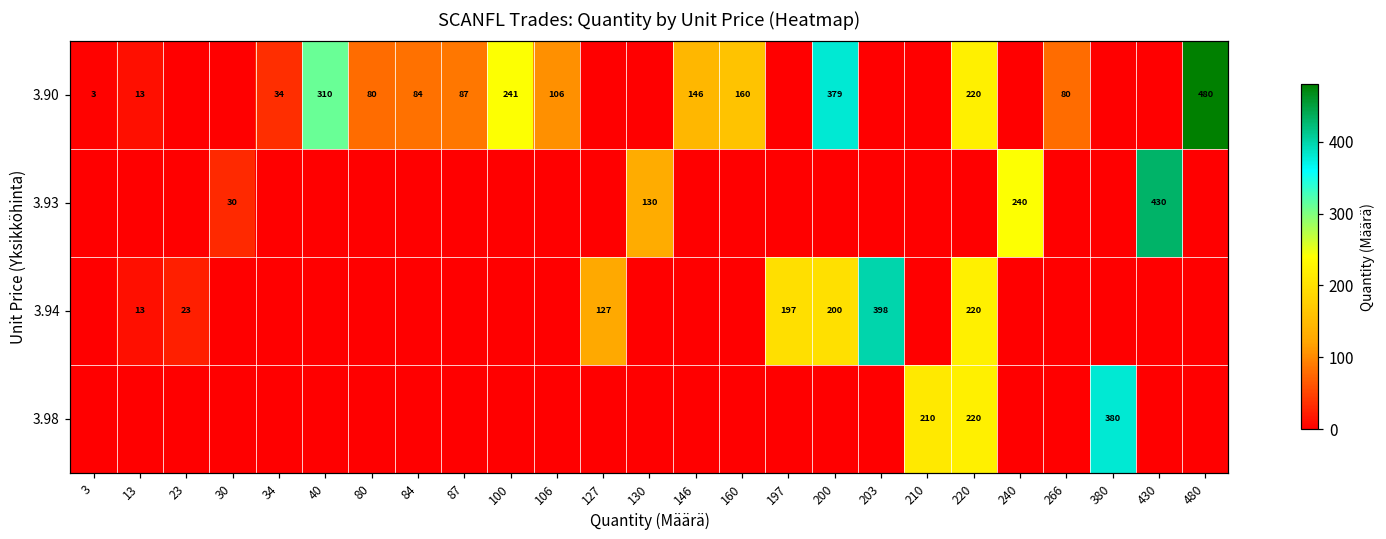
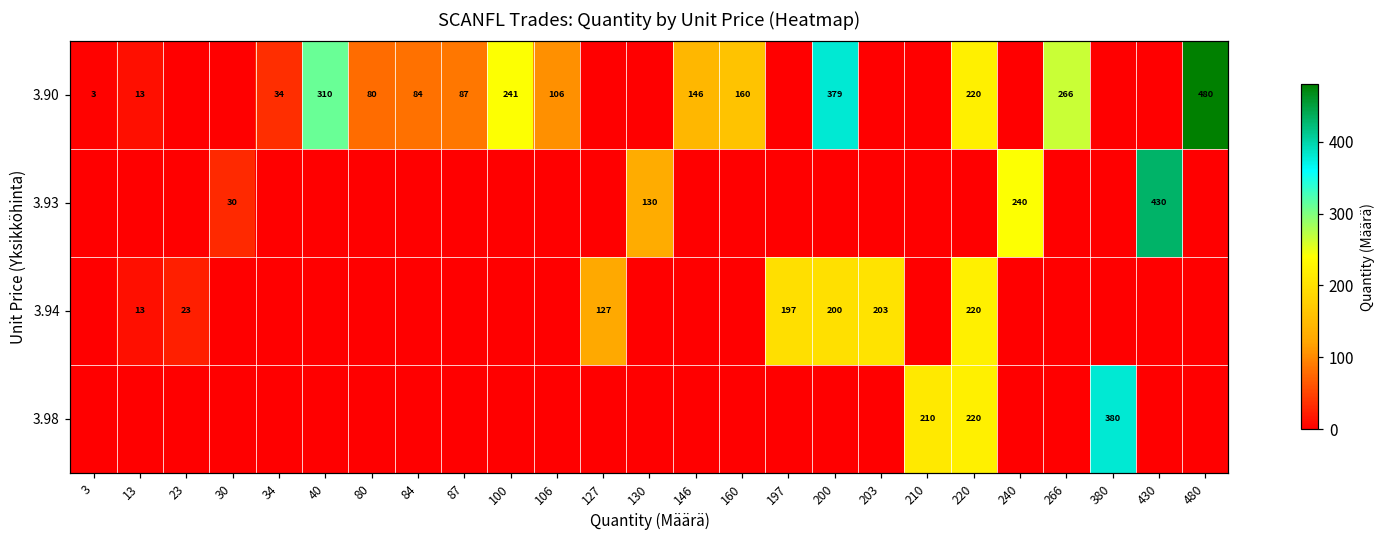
3.90, 266: 80 -> 266
3.94, 203: 398 -> 203
